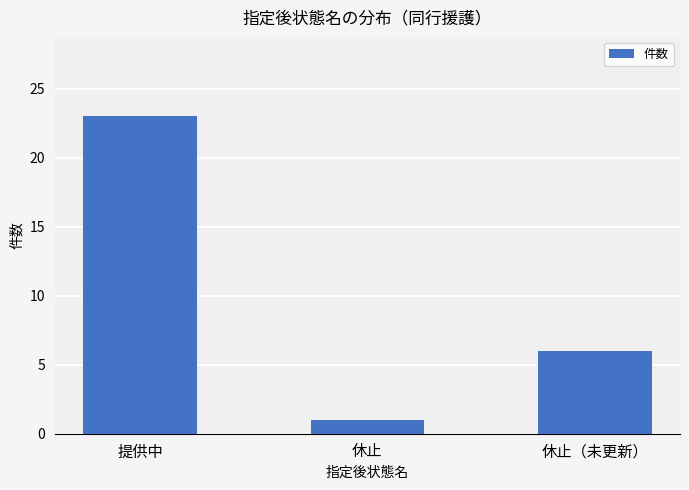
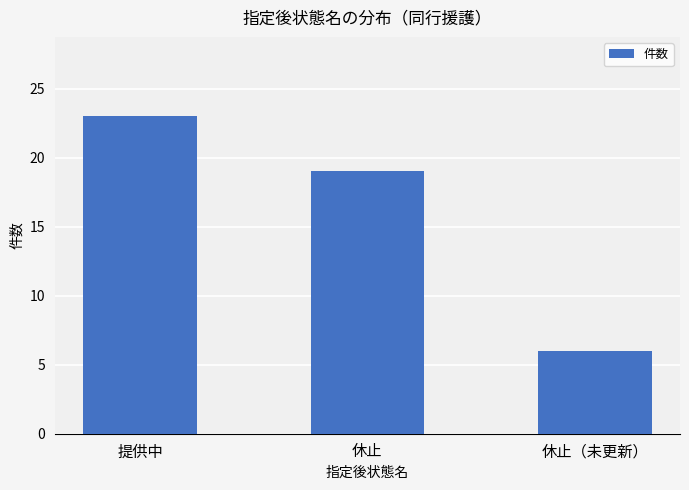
休止: 1 -> 19
